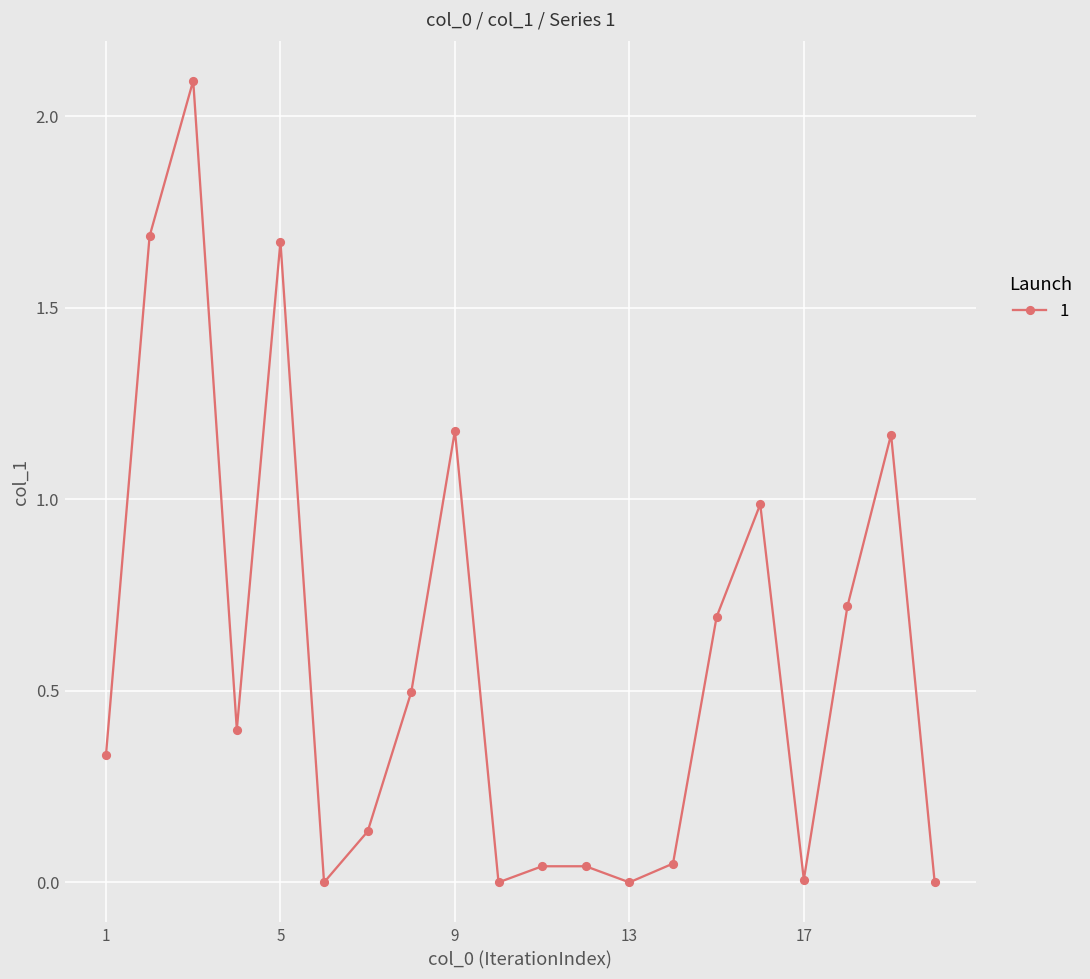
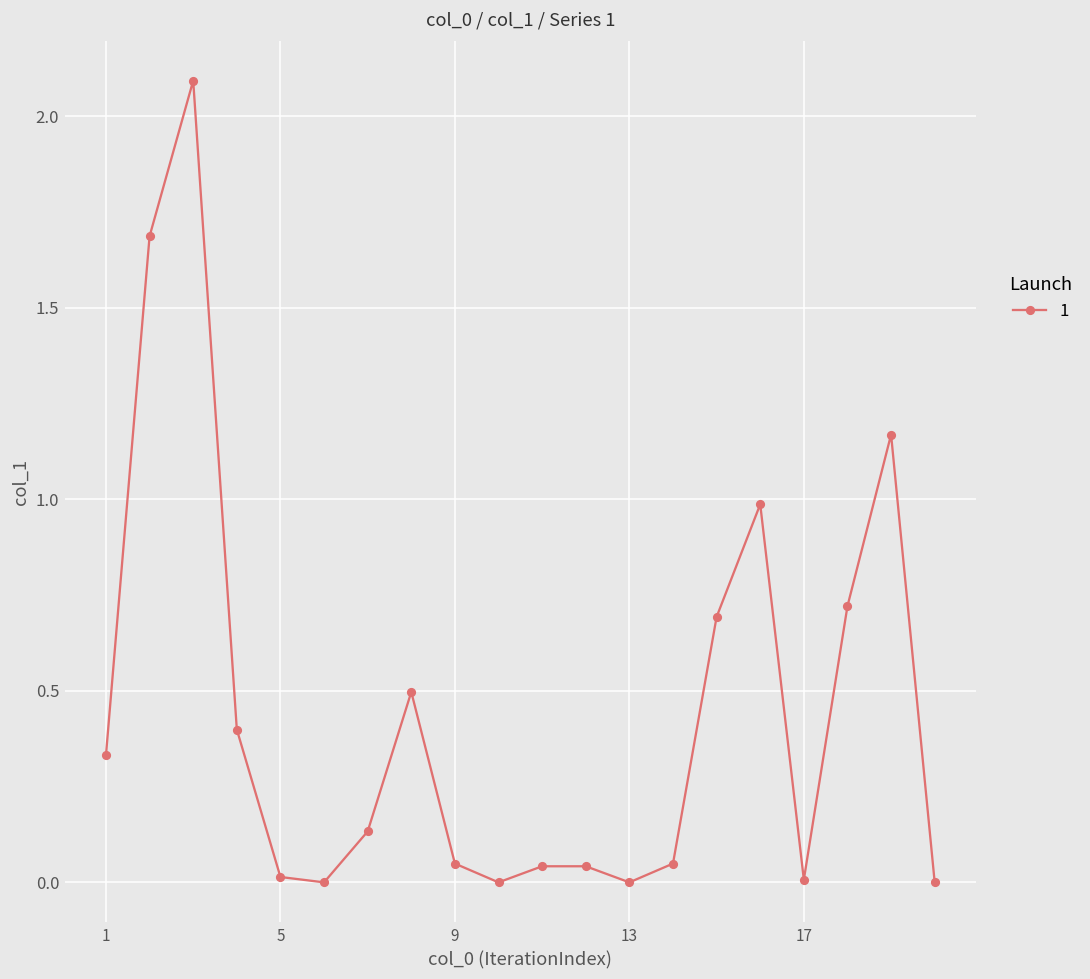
5: 1.67 -> 0.01
9: 1.18 -> 0.05
